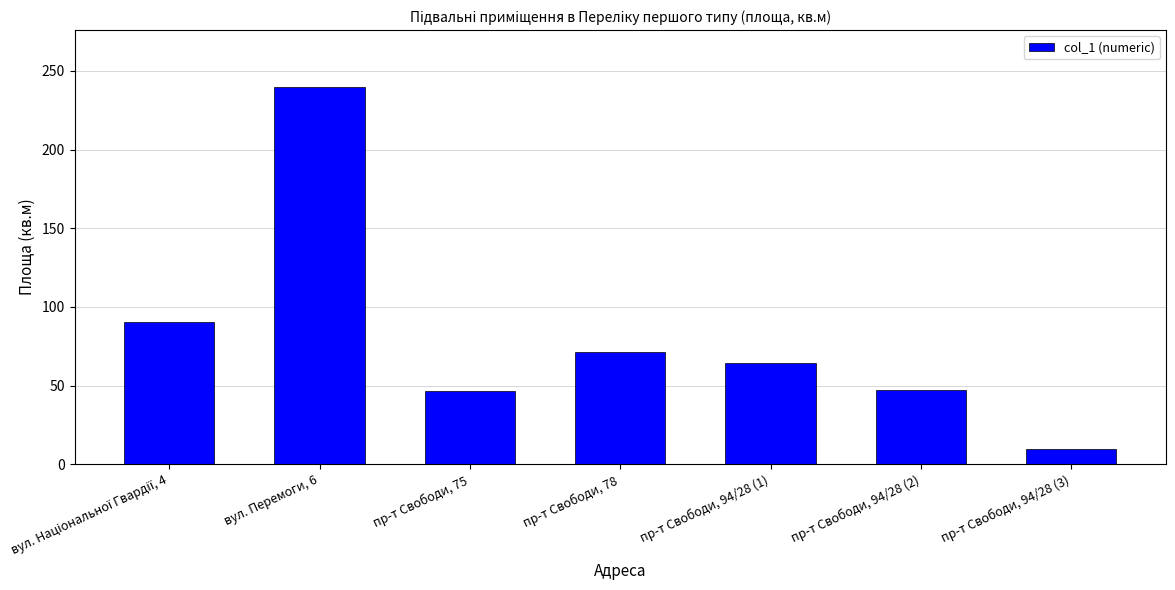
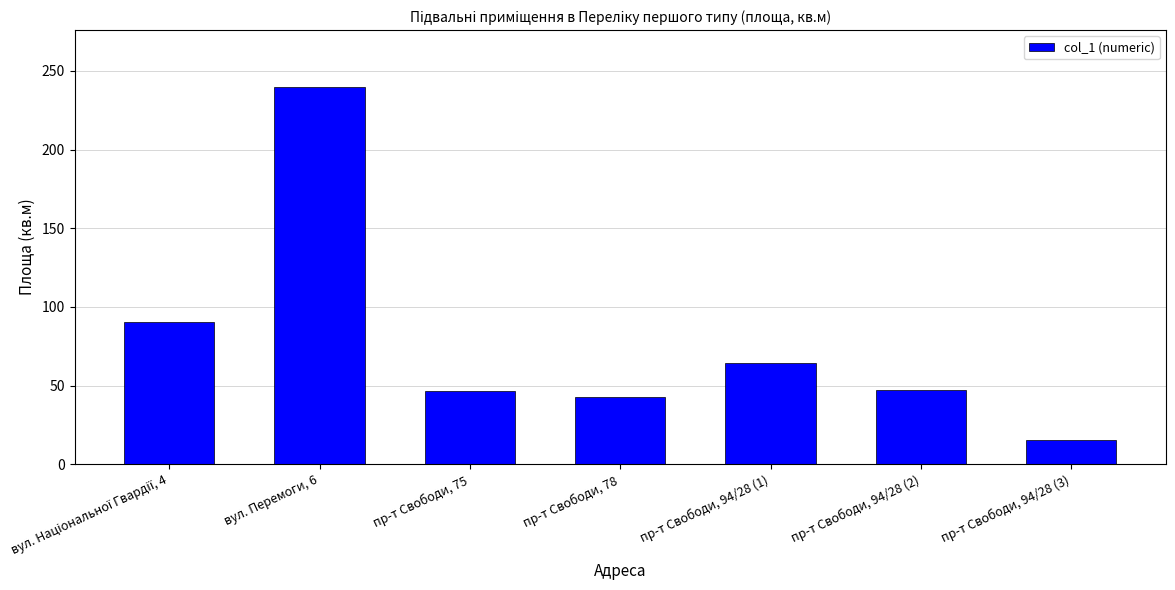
пр-т Свободи, 78: 72 -> 43
пр-т Свободи, 94/28 (3): 10 -> 15
